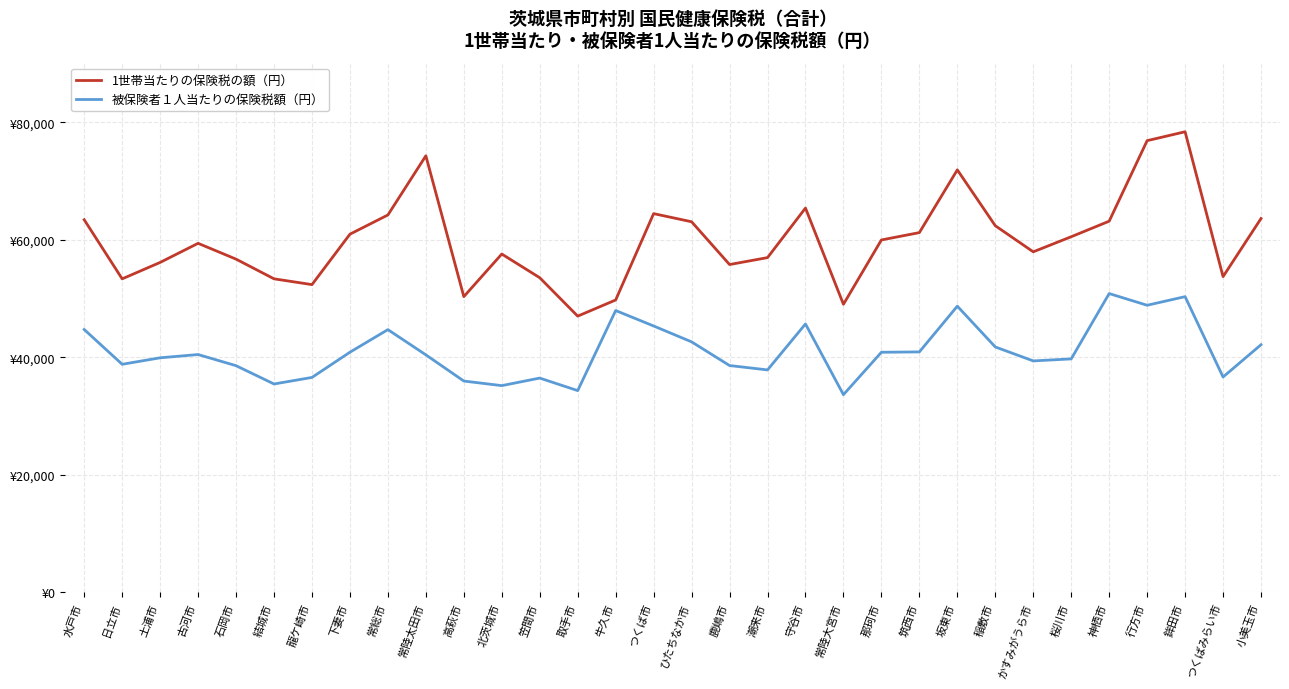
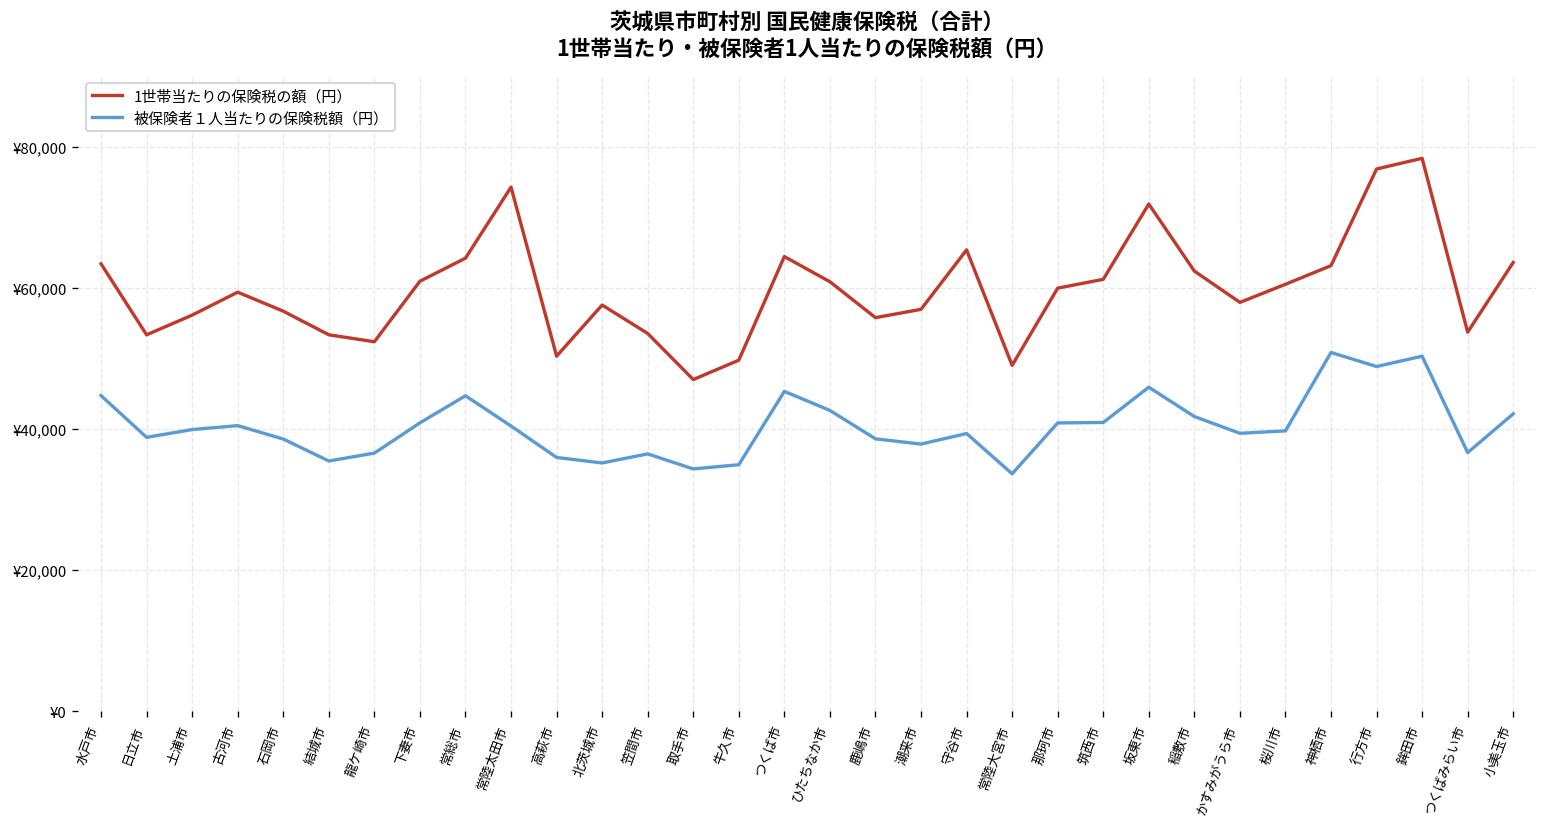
被保険者１人当たりの保険税額（円）, 牛久市: ¥48,000 -> ¥35,000
1世帯当たりの保険税の額（円）, ひたちなか市: ¥63,000 -> ¥61,000
被保険者１人当たりの保険税額（円）, 守谷市: ¥46,000 -> ¥39,000
被保険者１人当たりの保険税額（円）, 坂東市: ¥49,000 -> ¥46,000
